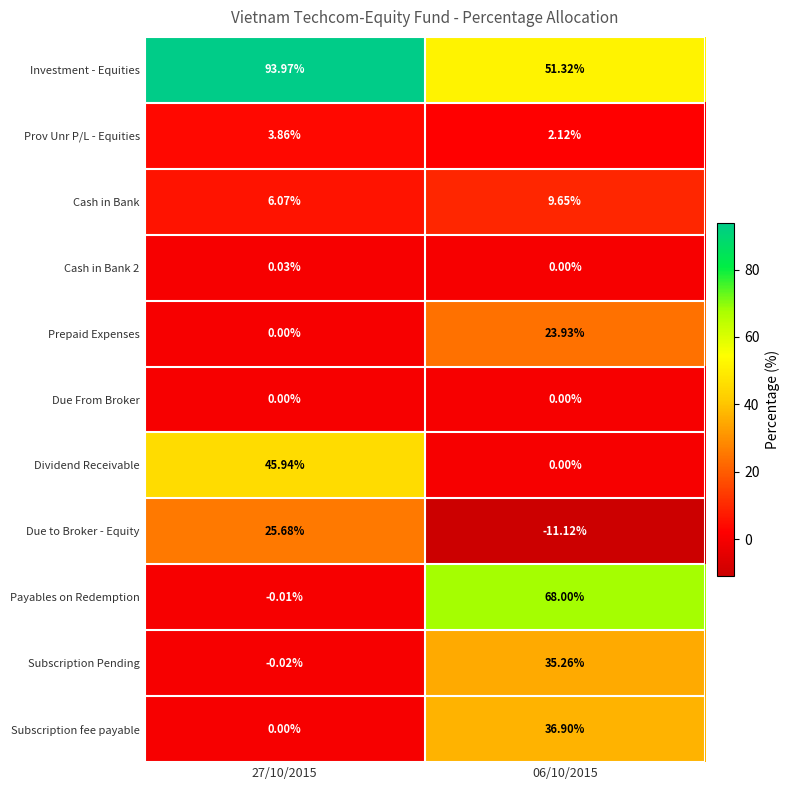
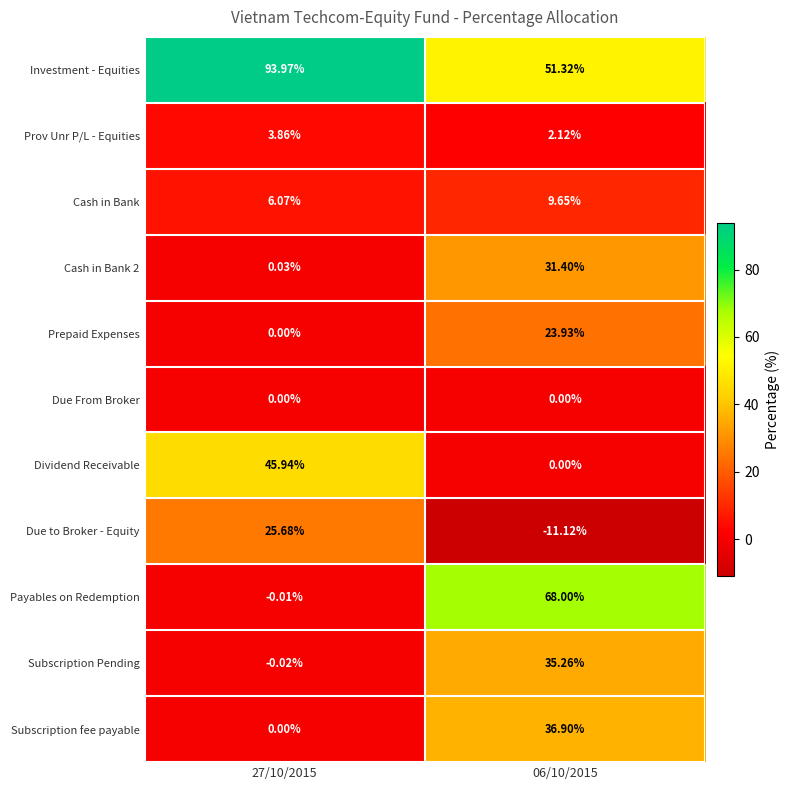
Cash in Bank 2, 06/10/2015: 0.00% -> 31.40%
